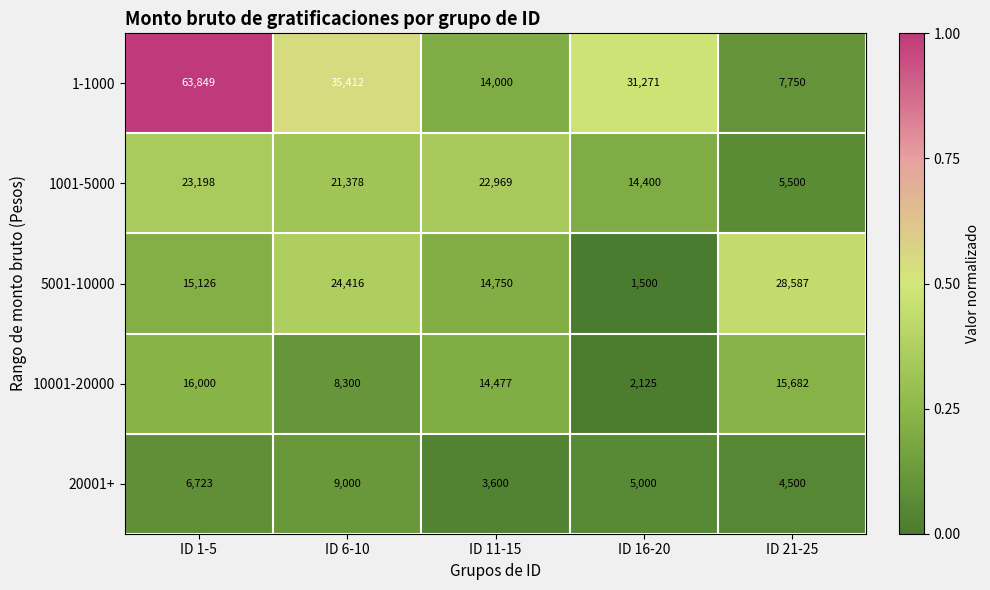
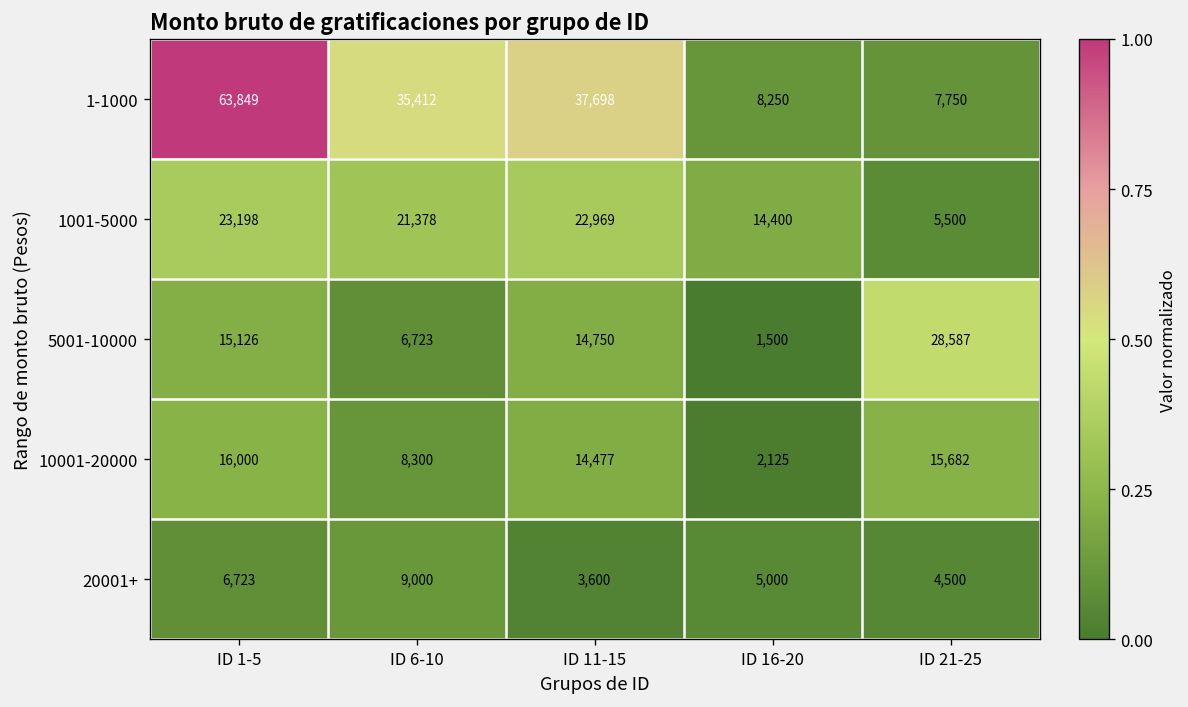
1-1000, ID 11-15: 14,000 -> 37,698
1-1000, ID 16-20: 31,271 -> 8,250
5001-10000, ID 6-10: 24,416 -> 6,723
